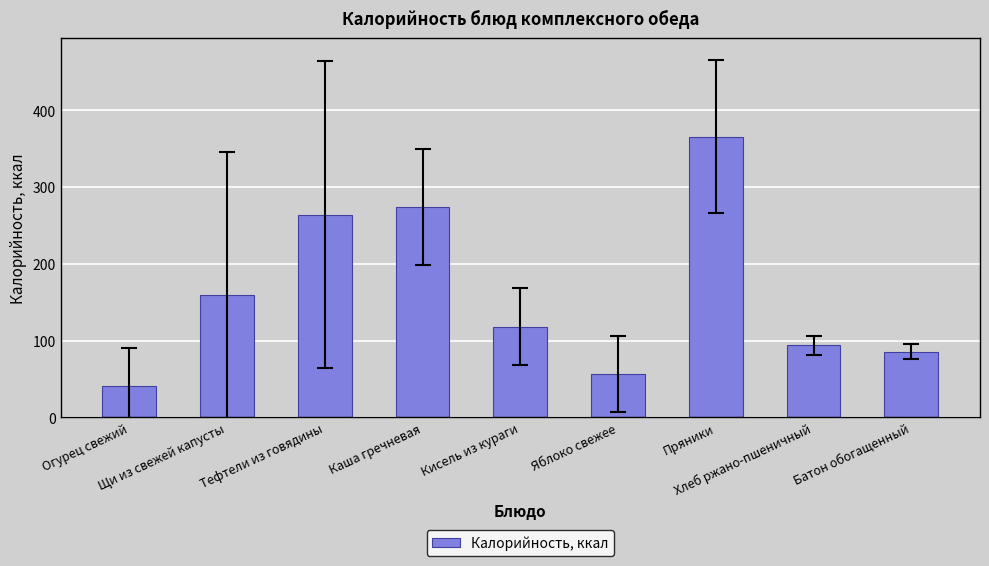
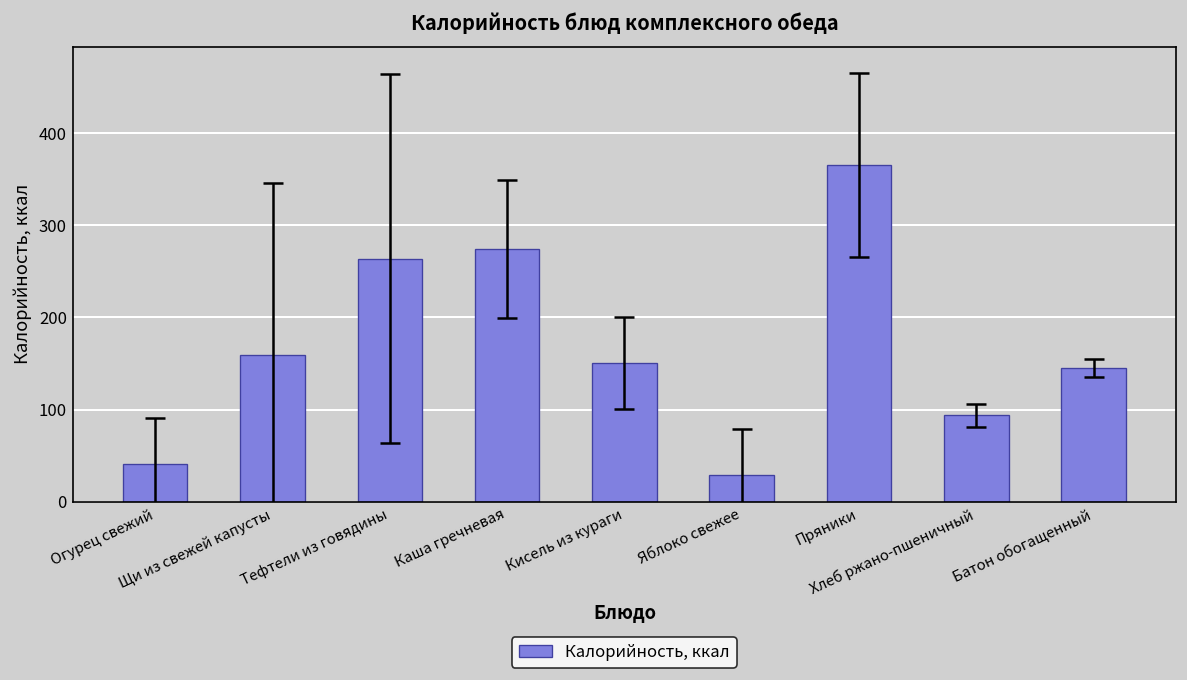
Калорийность, ккал, Кисель из кураги: 120 -> 150
Калорийность, ккал, Яблоко свежее: 60 -> 30
Калорийность, ккал, Батон обогащенный: 90 -> 150
